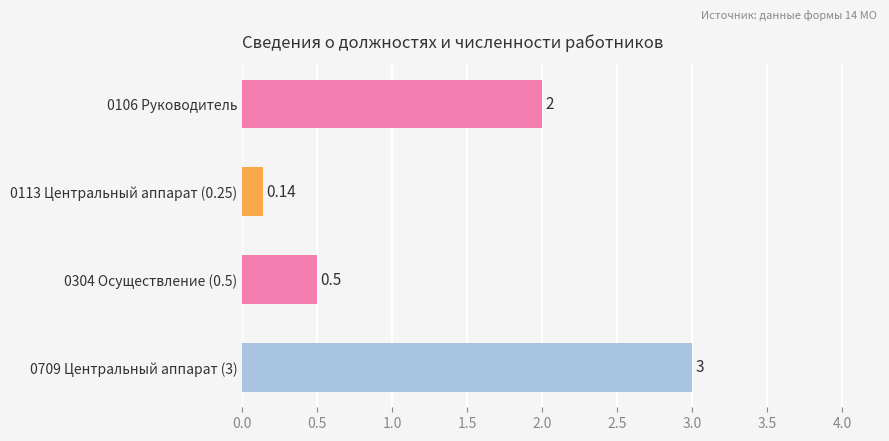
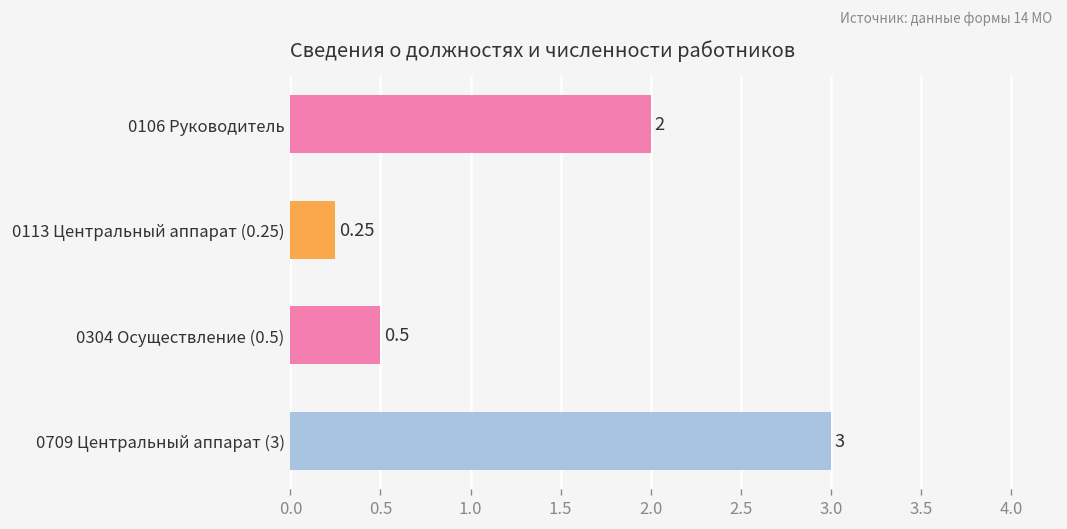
0113 Центральный аппарат (0.25): 0.14 -> 0.25
